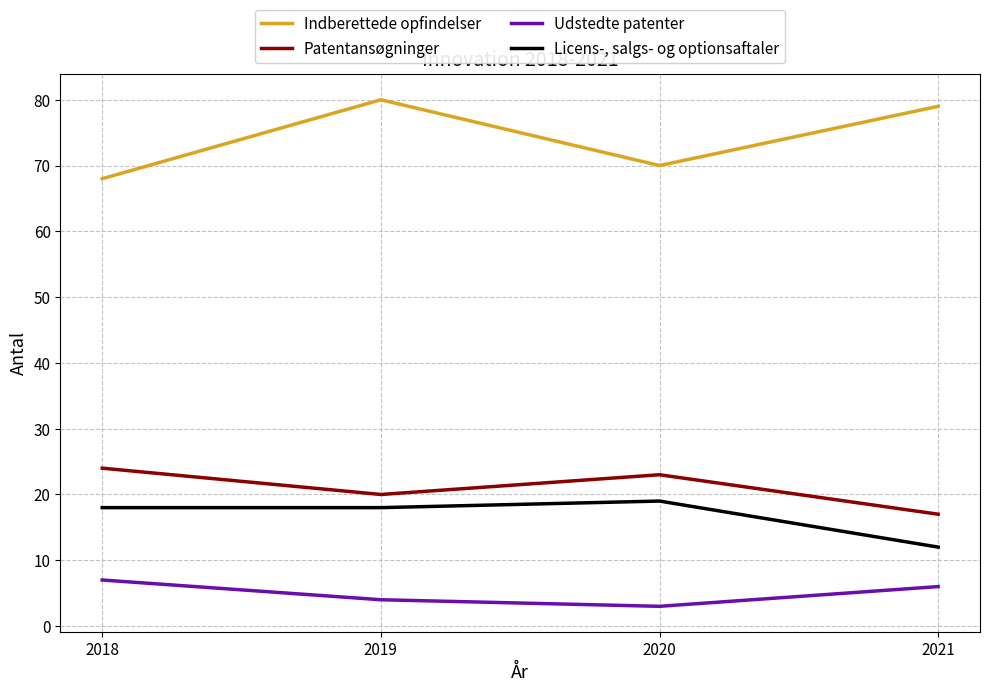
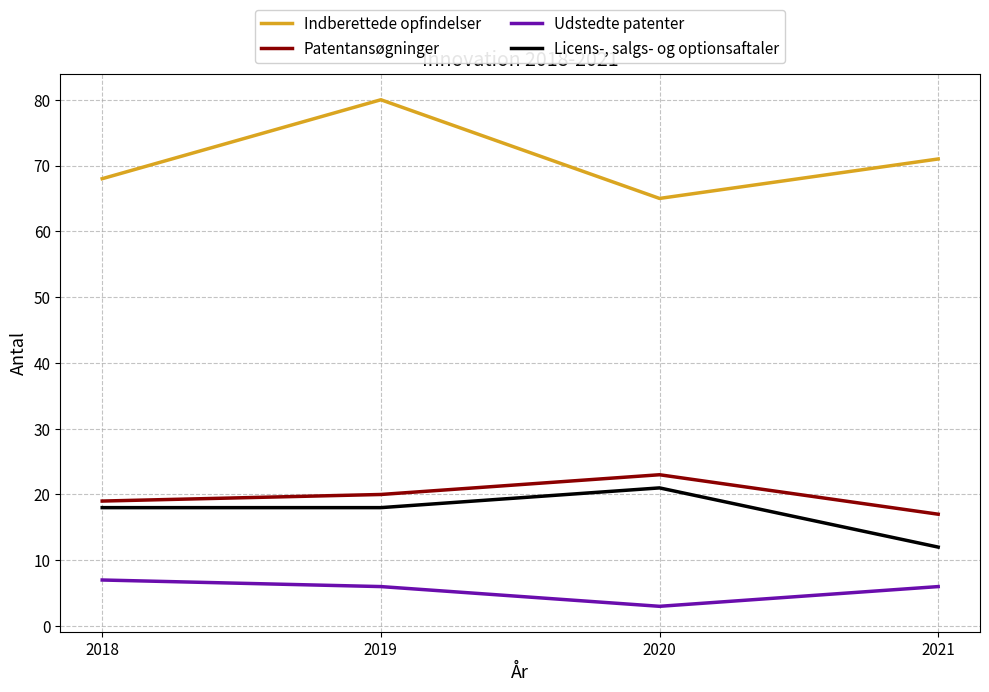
Patentansøgninger, 2018: 24 -> 19
Udstedte patenter, 2019: 4 -> 6
Indberettede opfindelser, 2020: 70 -> 65
Licens-, salgs- og optionsaftaler, 2020: 19 -> 21
Indberettede opfindelser, 2021: 79 -> 71
